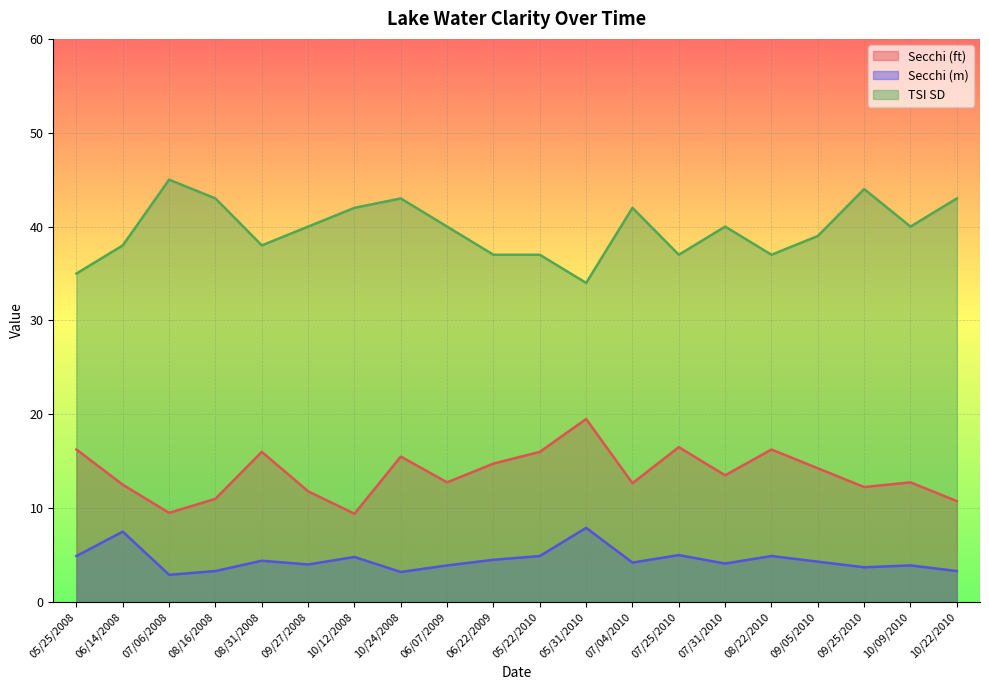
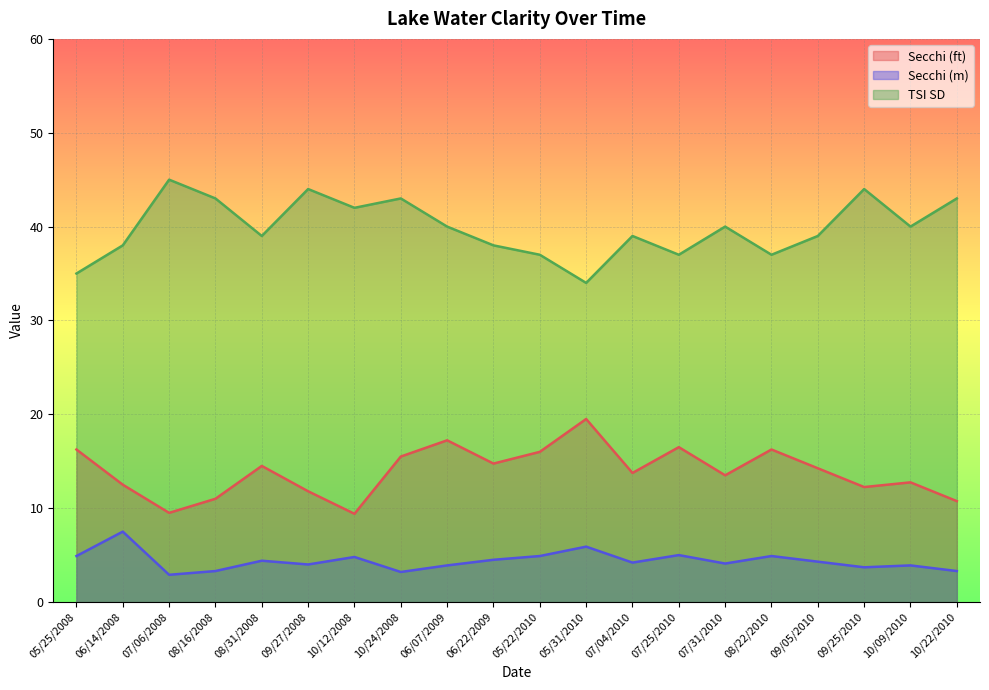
Secchi (ft), 08/31/2008: 16 -> 15
TSI SD, 08/31/2008: 38 -> 39
TSI SD, 09/27/2008: 40 -> 44
Secchi (ft), 06/07/2009: 13 -> 17
TSI SD, 06/22/2009: 37 -> 38
Secchi (m), 05/31/2010: 8 -> 6
Secchi (ft), 07/04/2010: 13 -> 14
TSI SD, 07/04/2010: 42 -> 39
